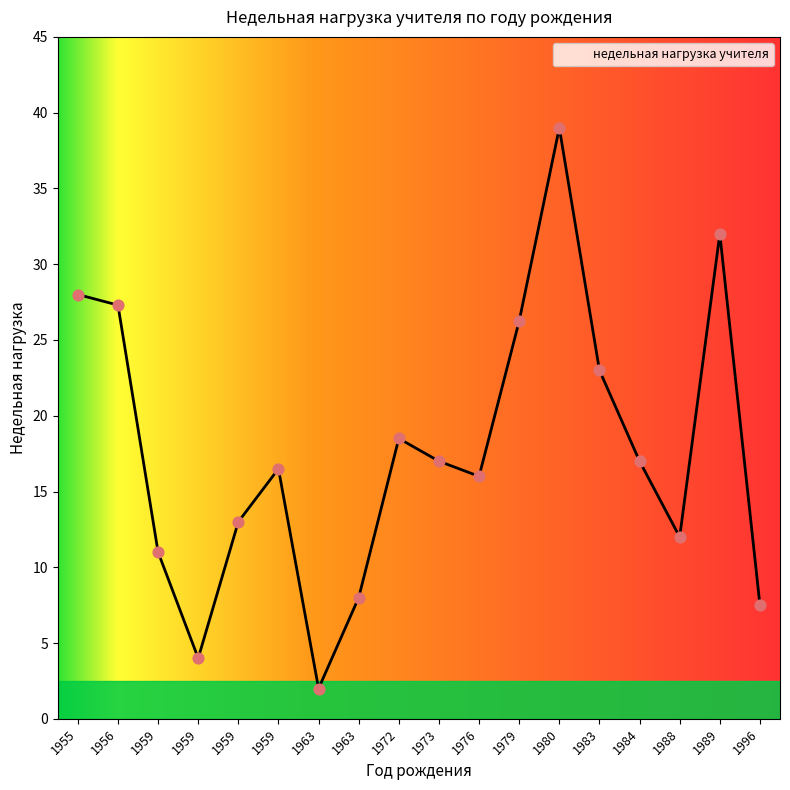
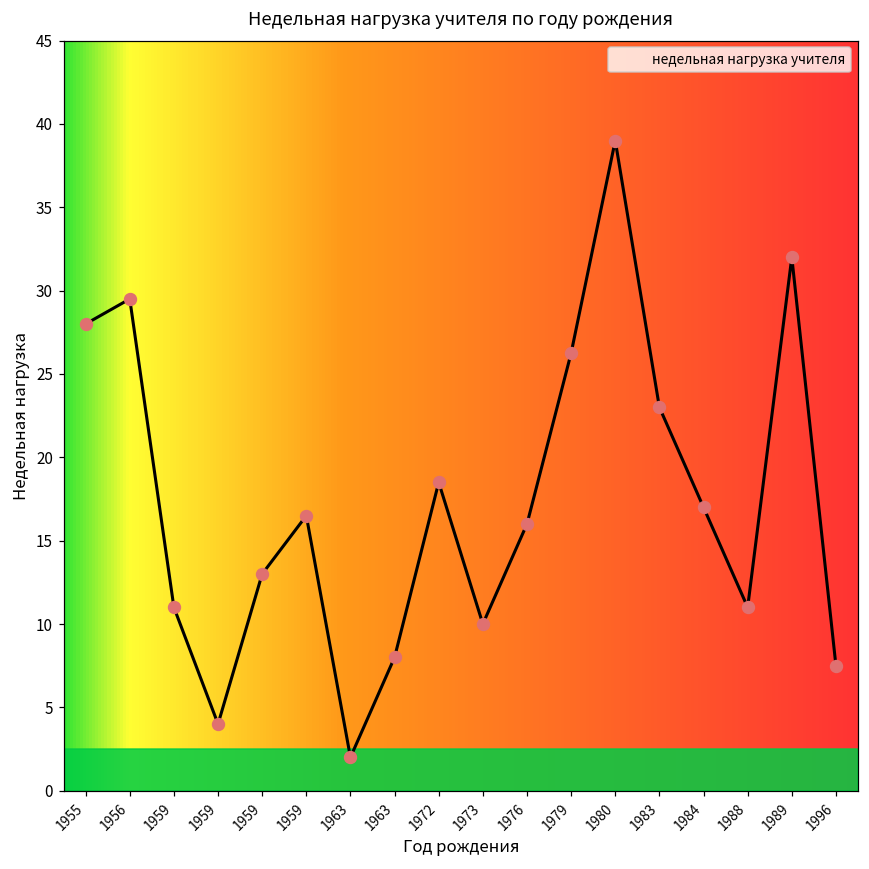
1956: 27.3 -> 29.5
1973: 17 -> 10
1988: 12 -> 11
